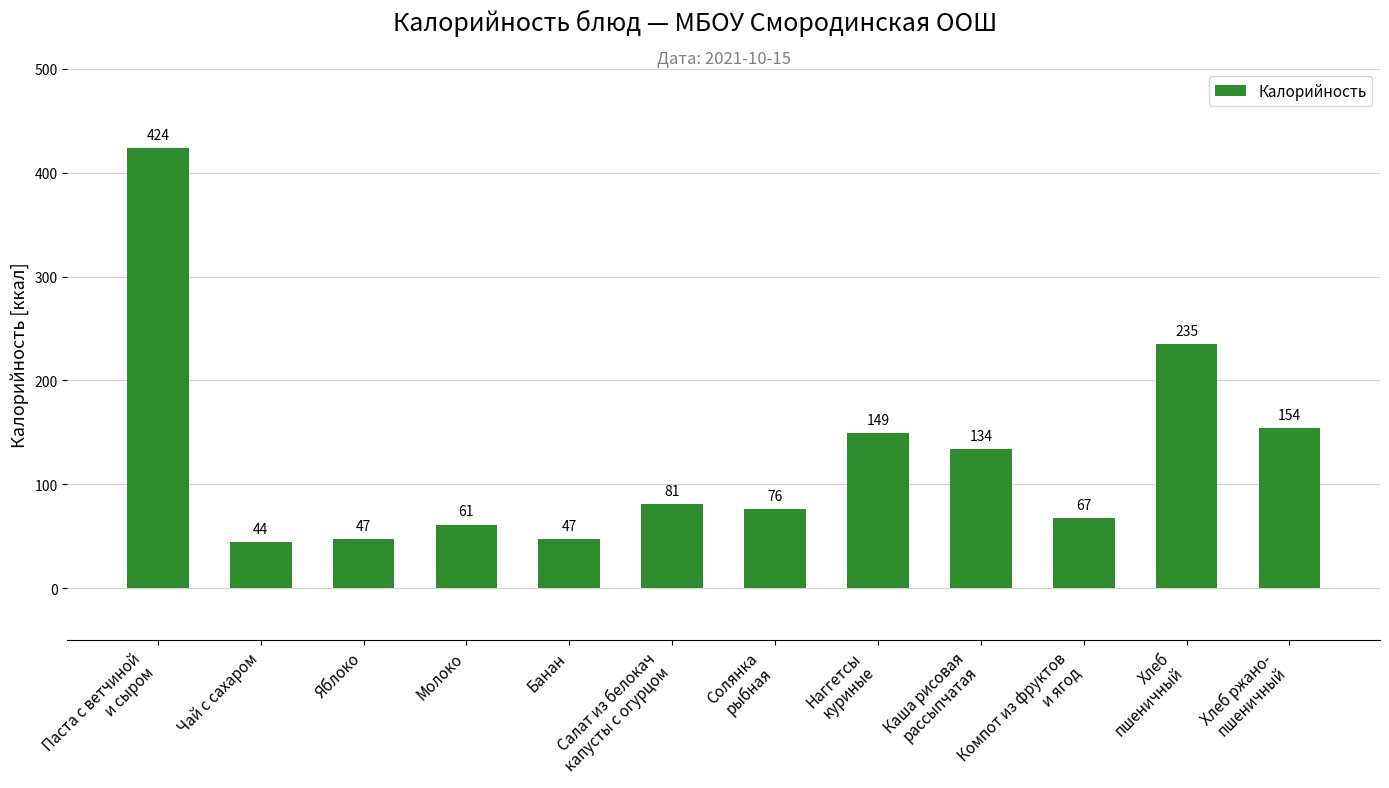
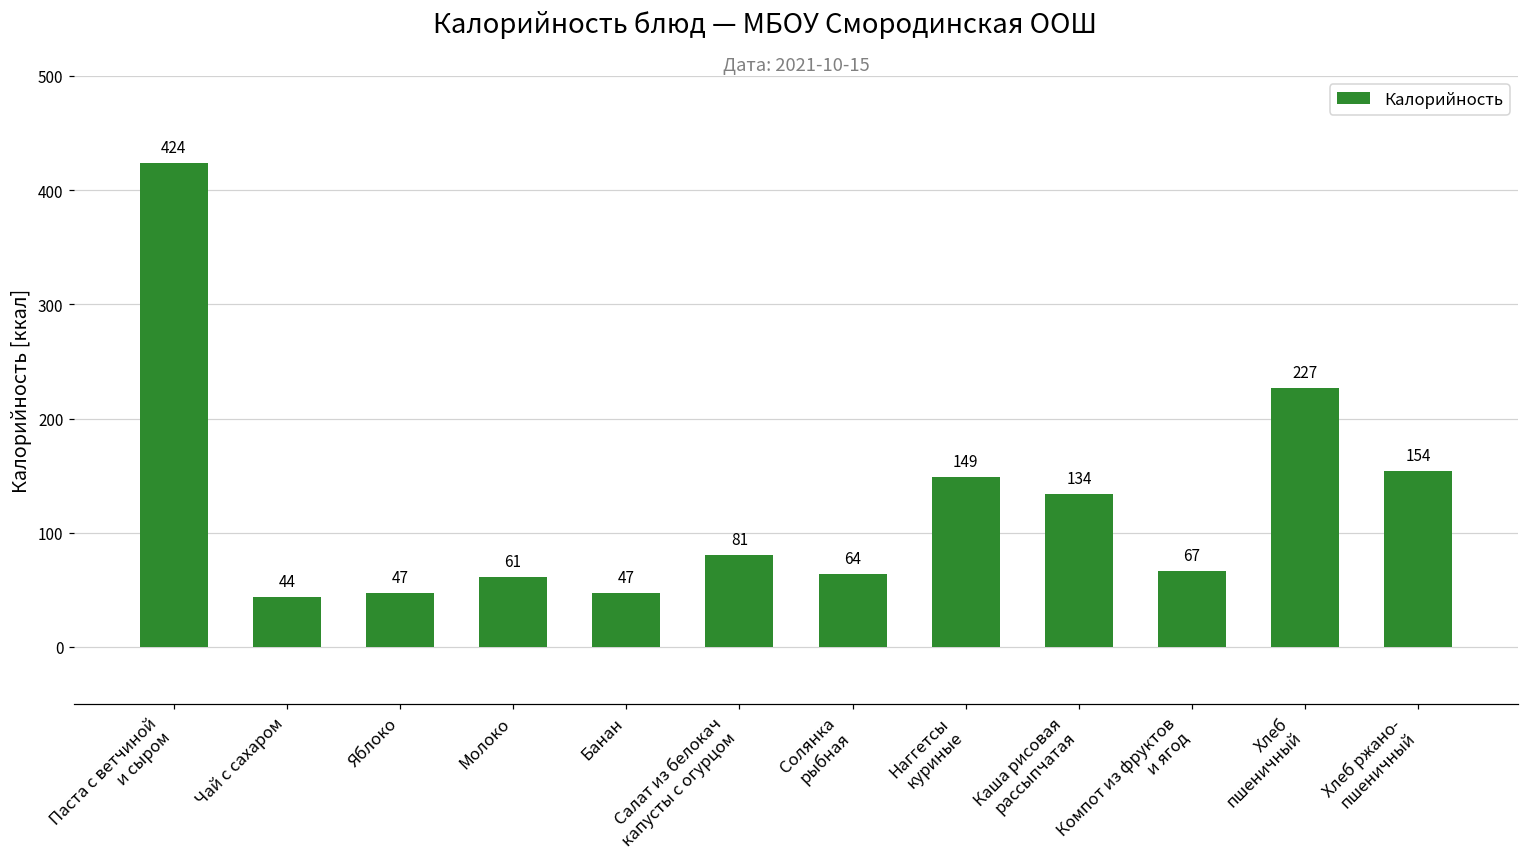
Солянка рыбная: 76 -> 64
Хлеб пшеничный: 235 -> 227
